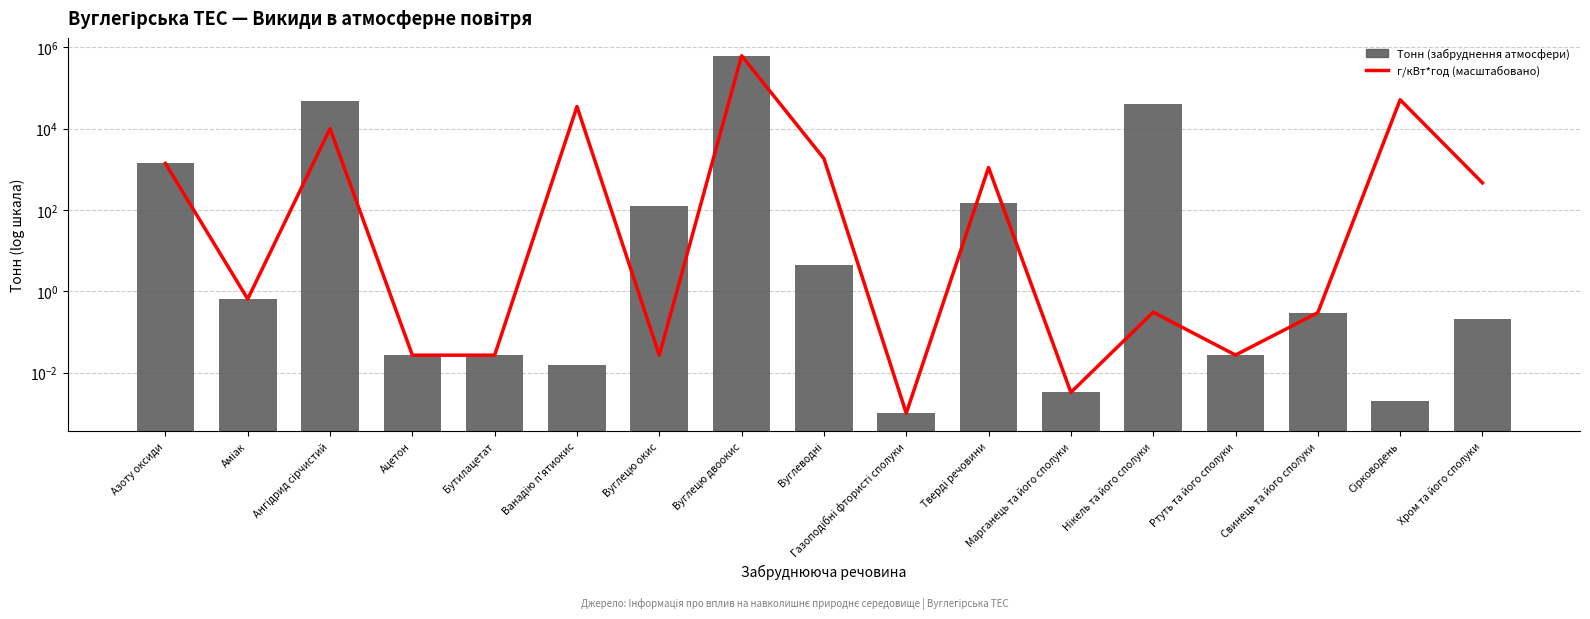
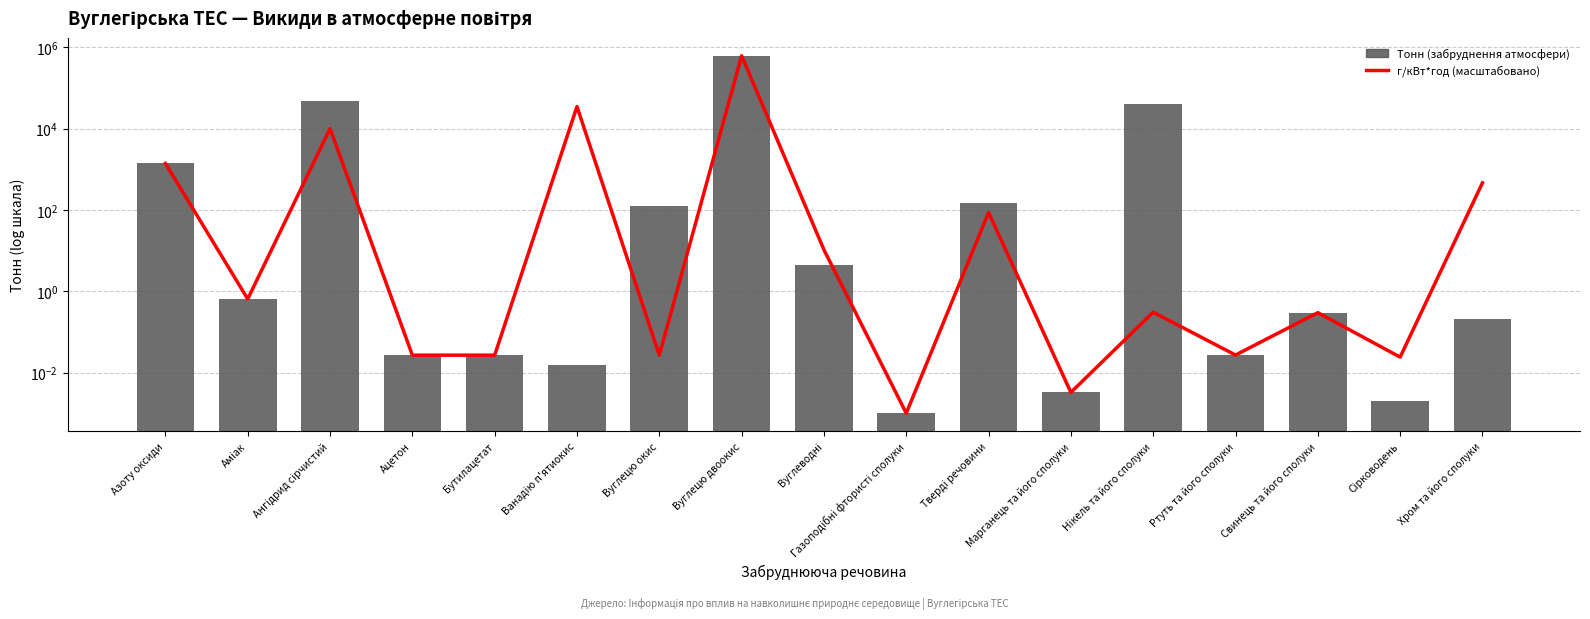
г/кВт*год (масштабовано), Вуглеводні: 2000 -> 10
г/кВт*год (масштабовано), Тверді речовини: 1100 -> 90
г/кВт*год (масштабовано), Сірководень: 50000 -> 0.02
